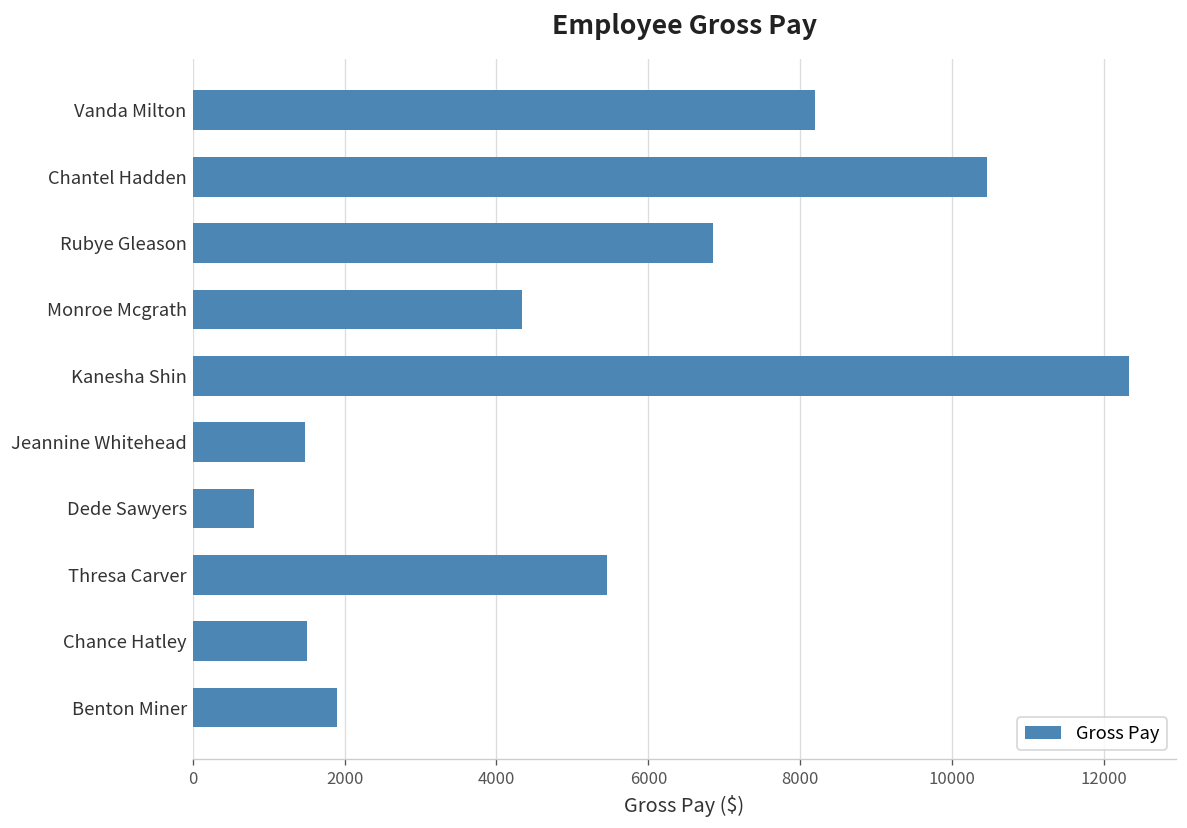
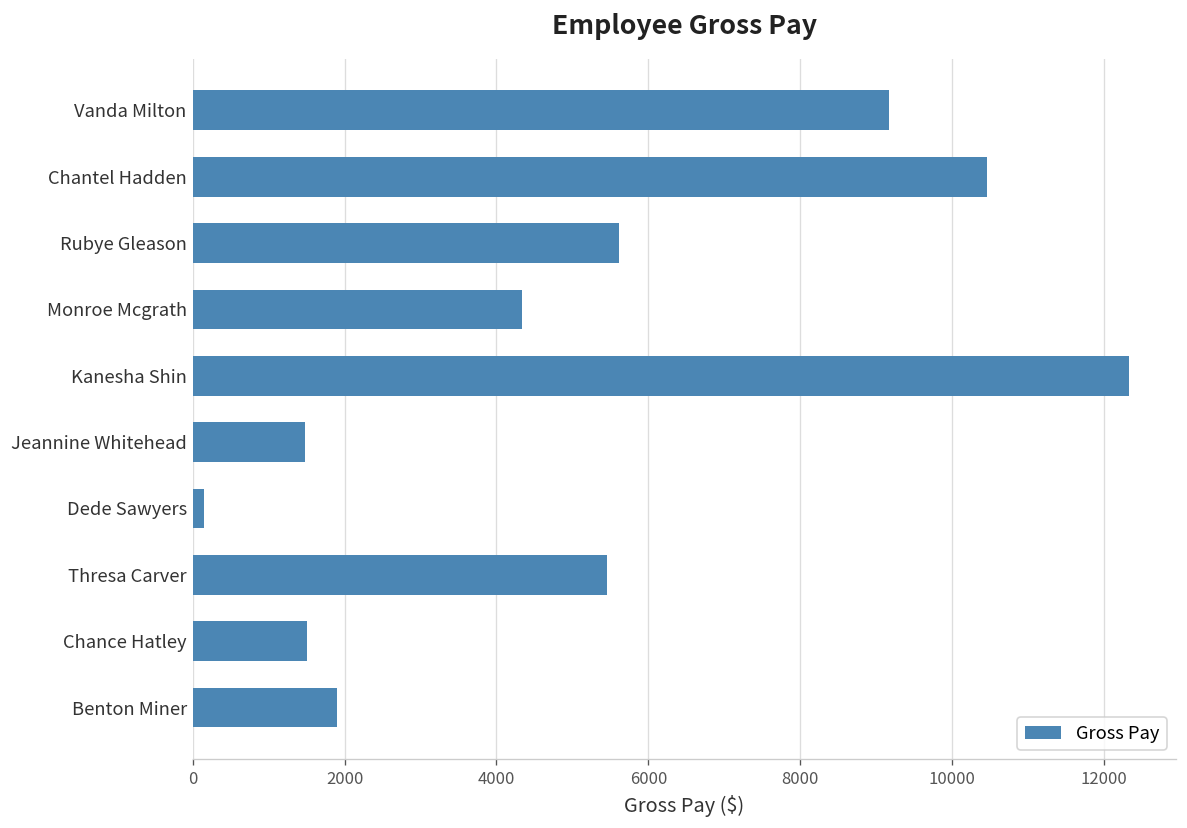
Vanda Milton: 8200 -> 9200
Rubye Gleason: 6900 -> 5600
Dede Sawyers: 800 -> 100
